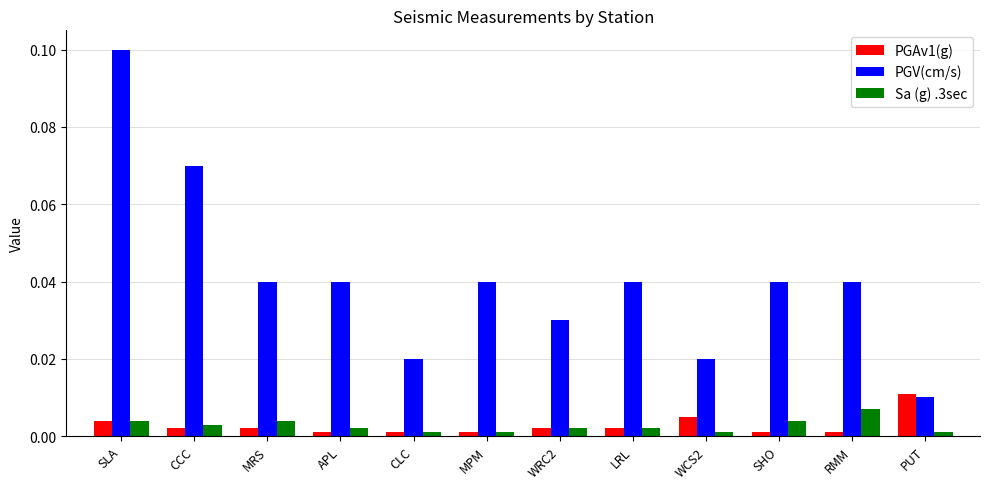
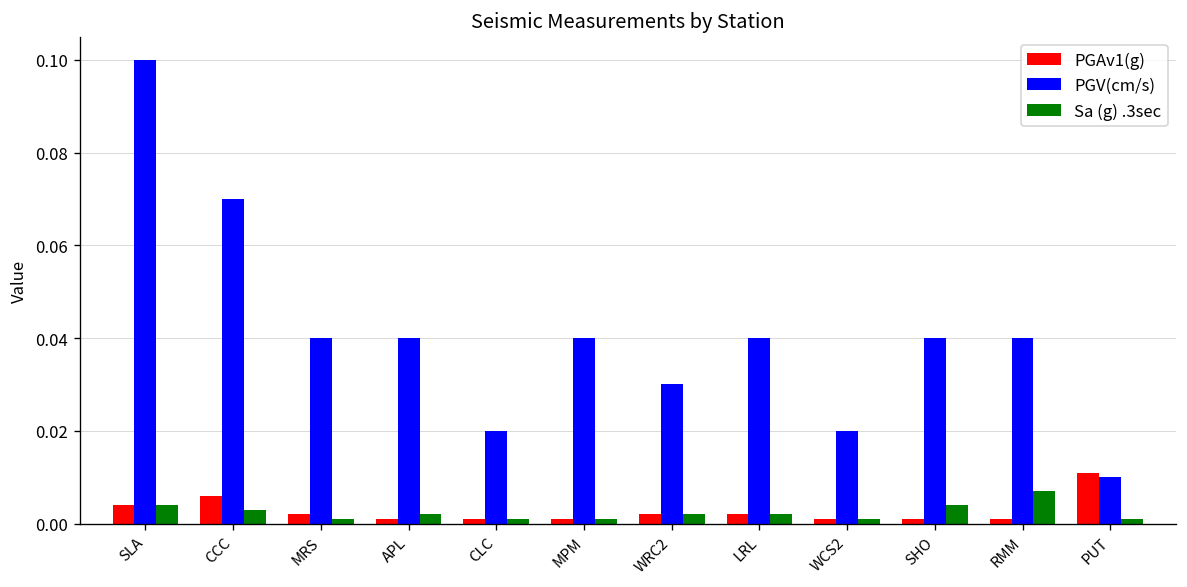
PGAv1(g), CCC: 0.002 -> 0.006
Sa (g) .3sec, MRS: 0.004 -> 0.001
PGAv1(g), WCS2: 0.005 -> 0.001
